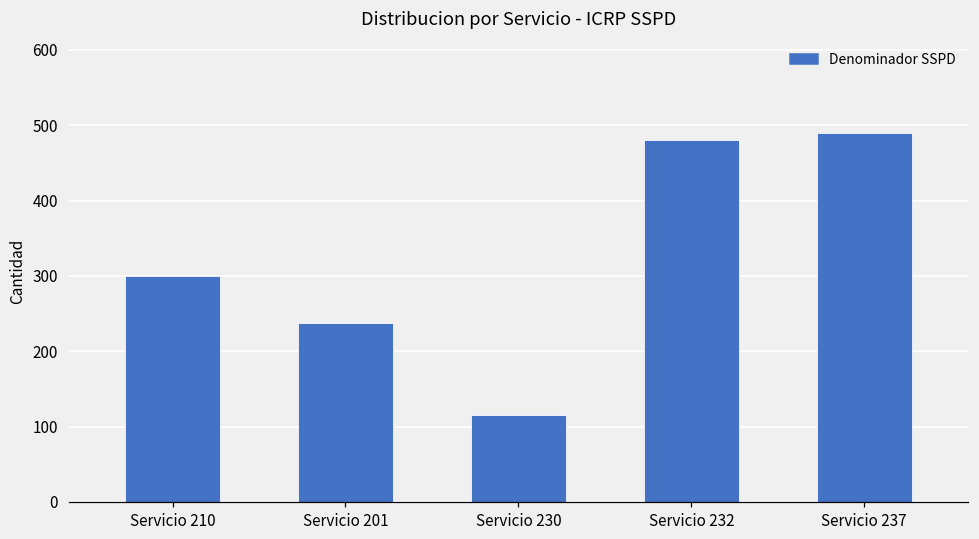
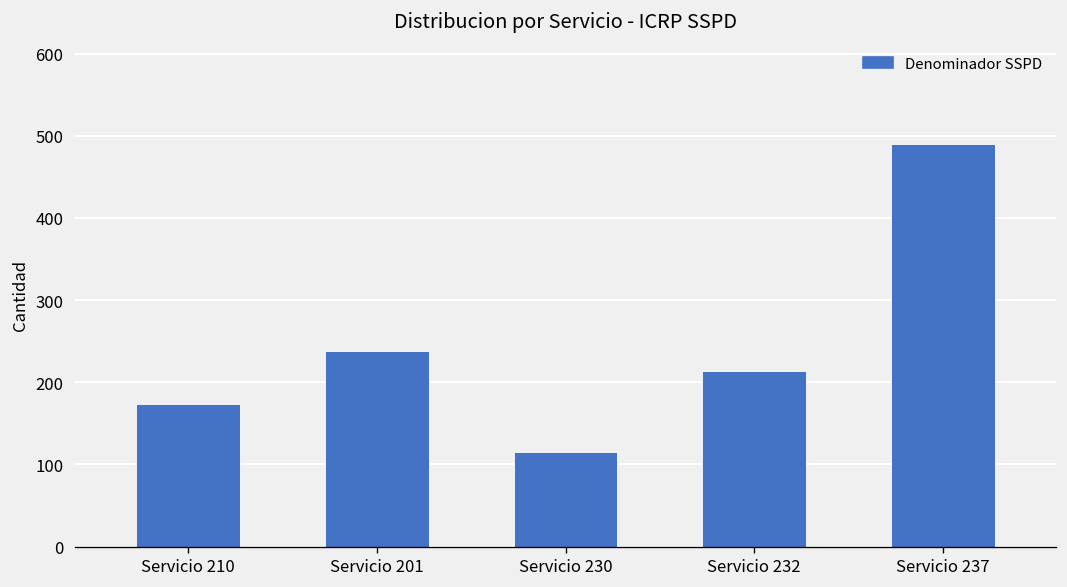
Servicio 210: 300 -> 170
Servicio 232: 480 -> 210
